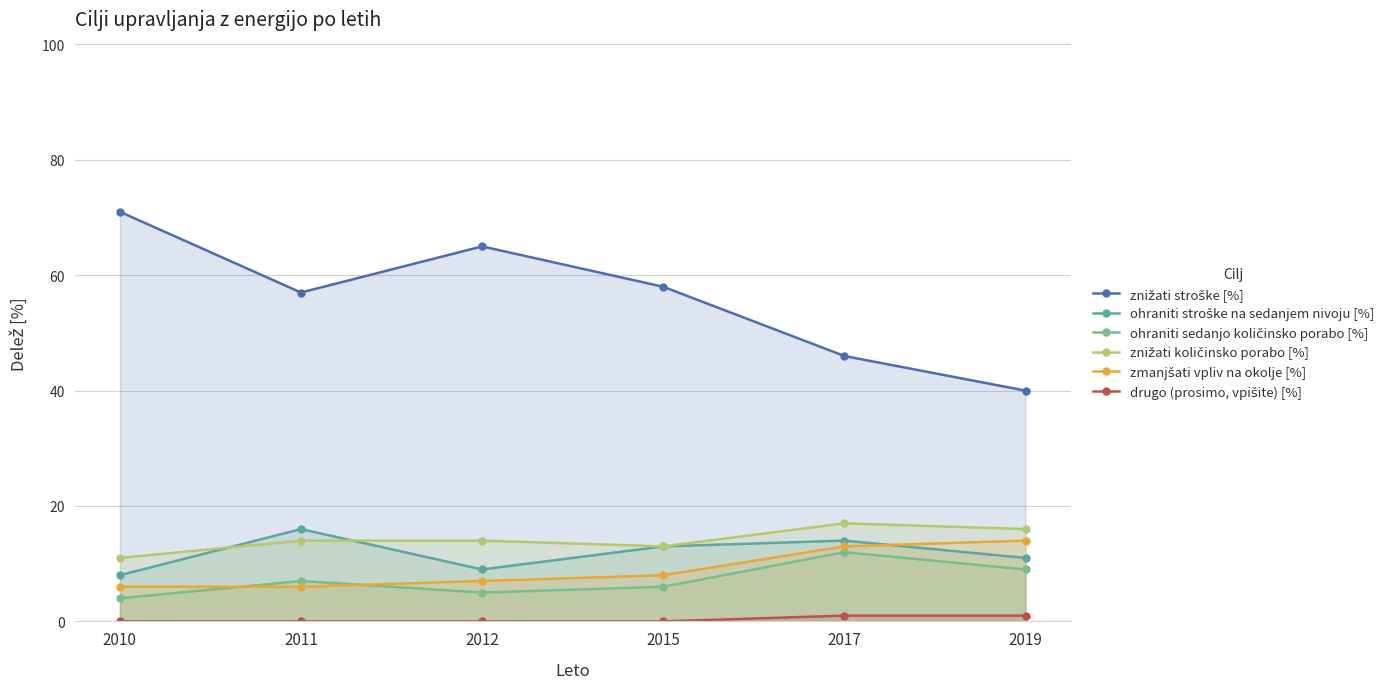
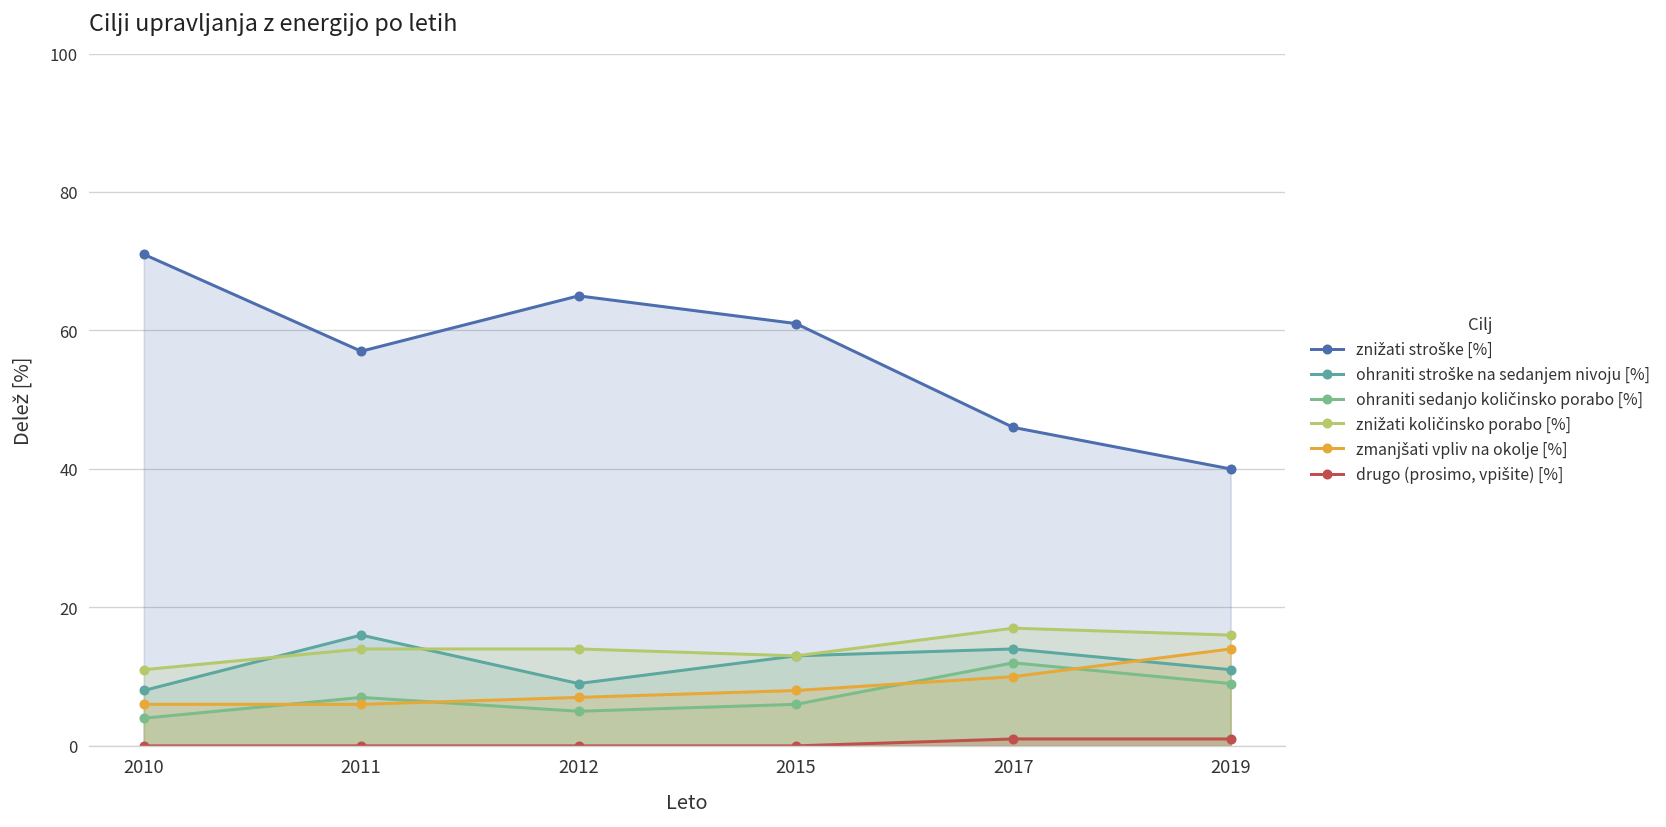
znižati stroške [%], 2015: 58 -> 61
zmanjšati vpliv na okolje [%], 2017: 13 -> 10
